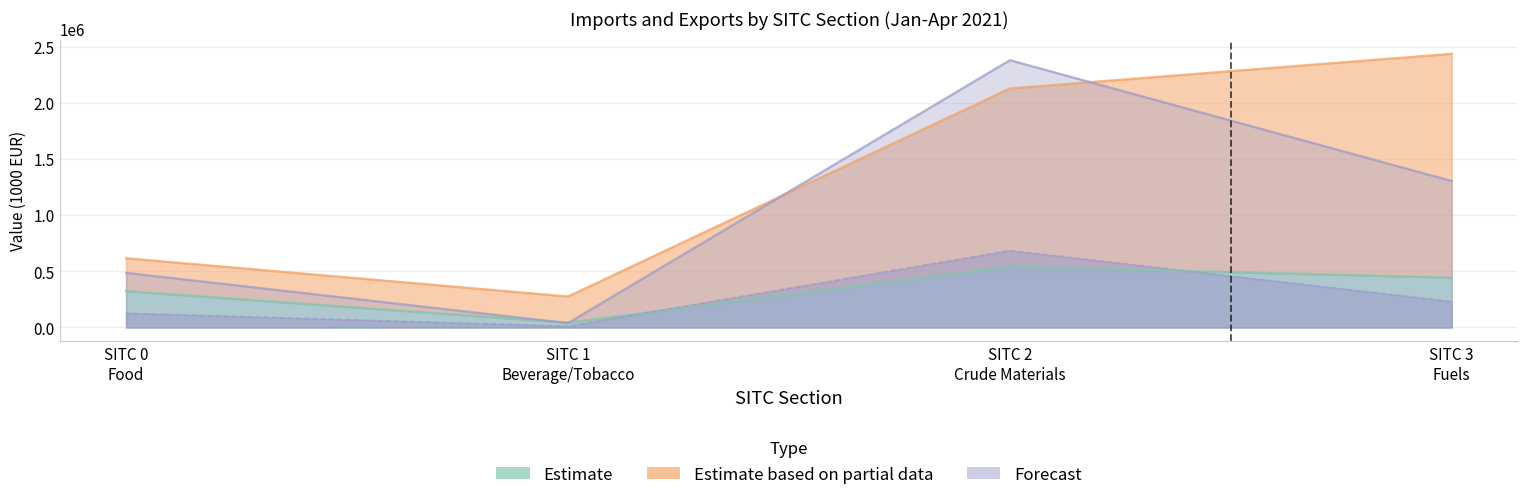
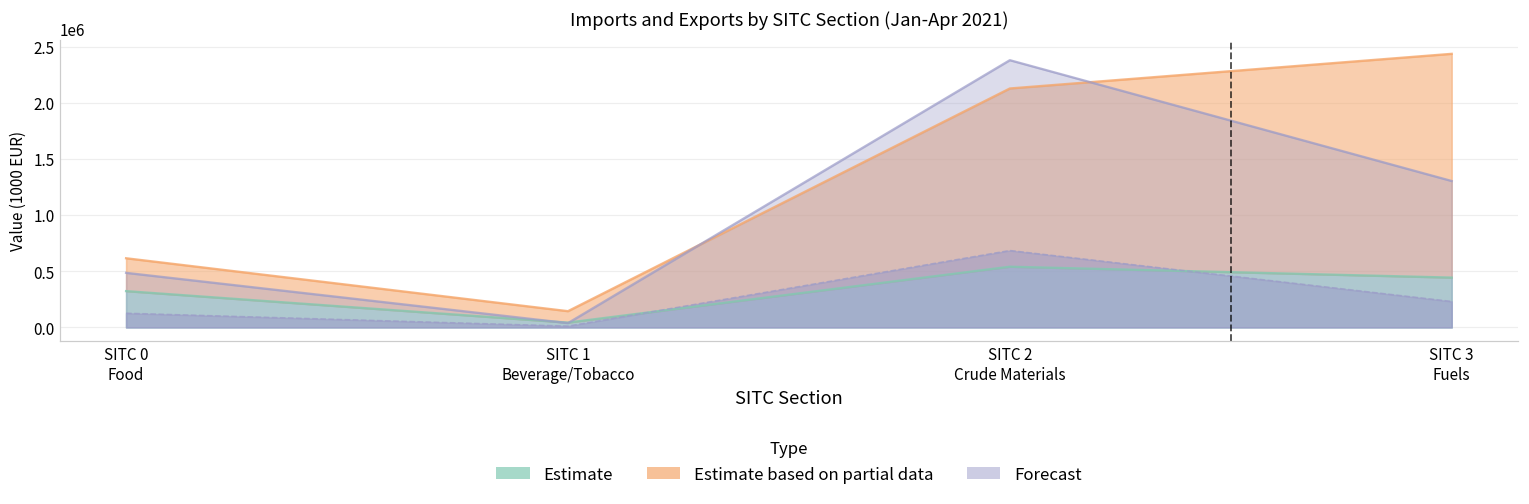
Estimate based on partial data, SITC 1 Beverage/Tobacco: 280000 -> 140000
